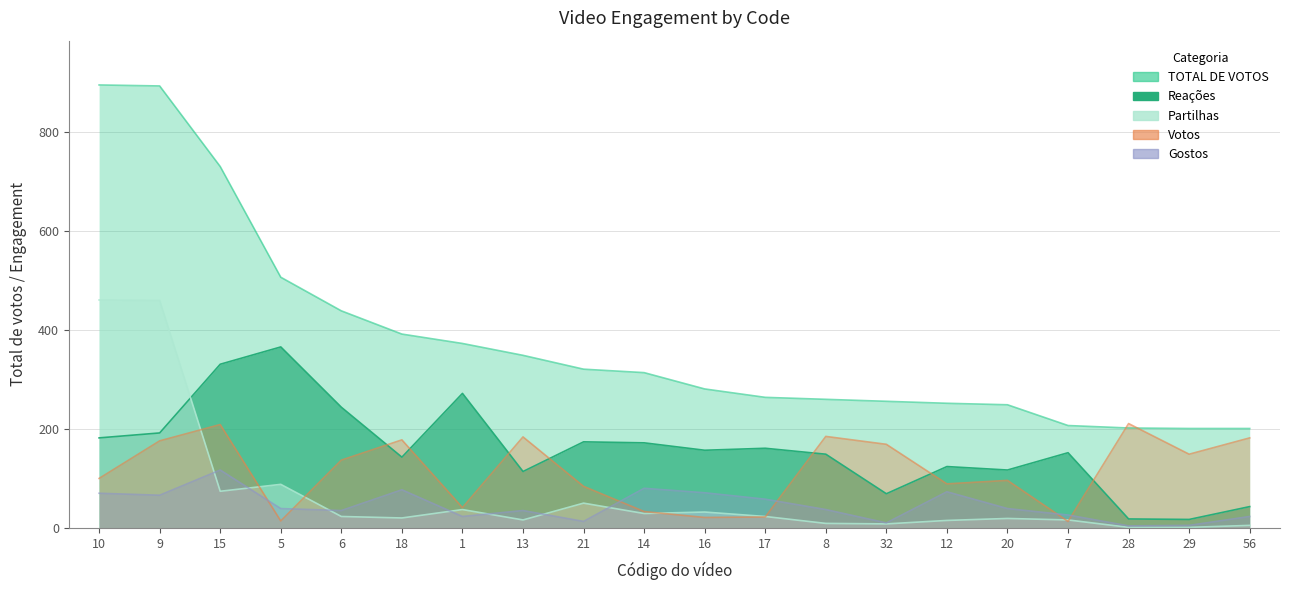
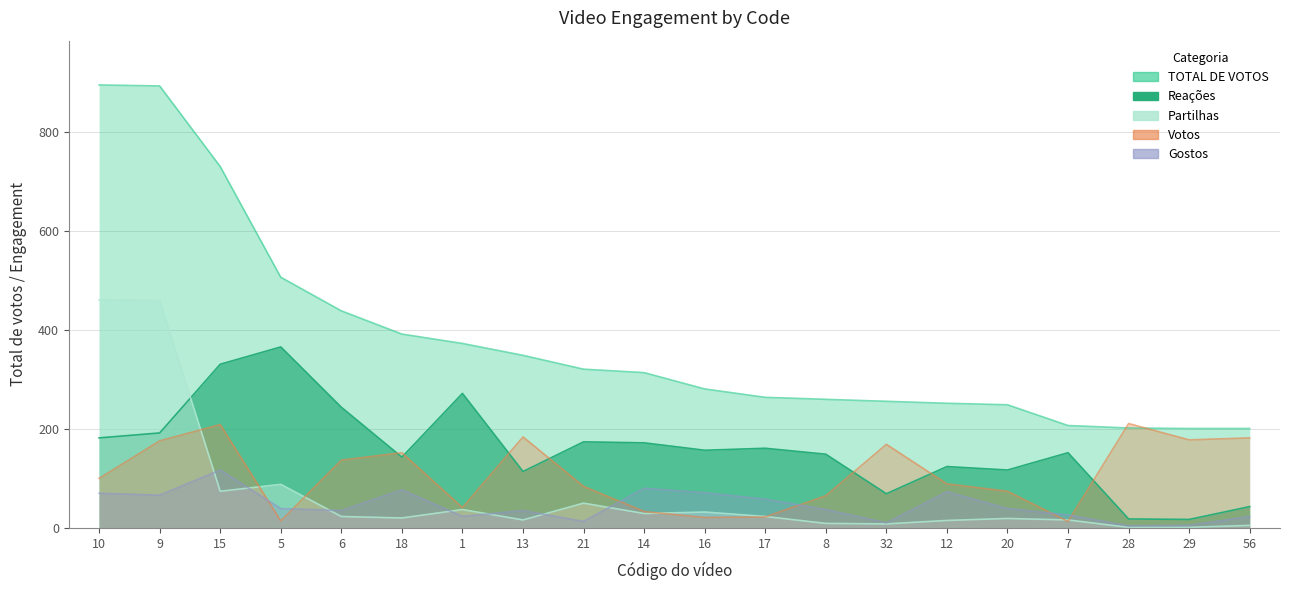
Votos, 18: 180 -> 150
Votos, 8: 190 -> 70
Votos, 20: 100 -> 70
Votos, 29: 150 -> 180
